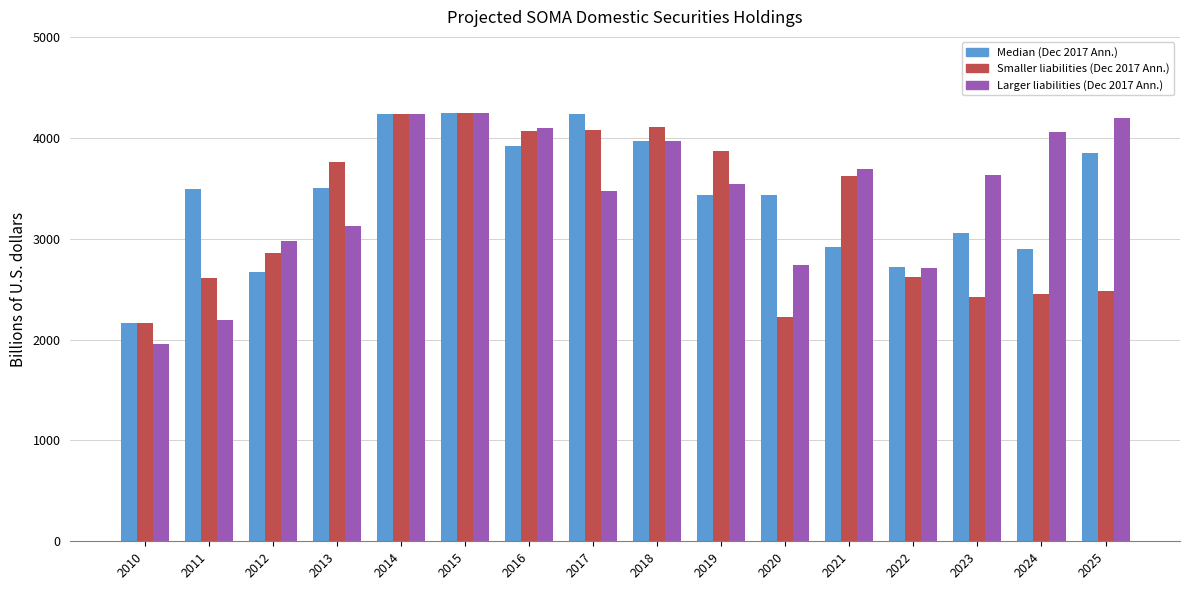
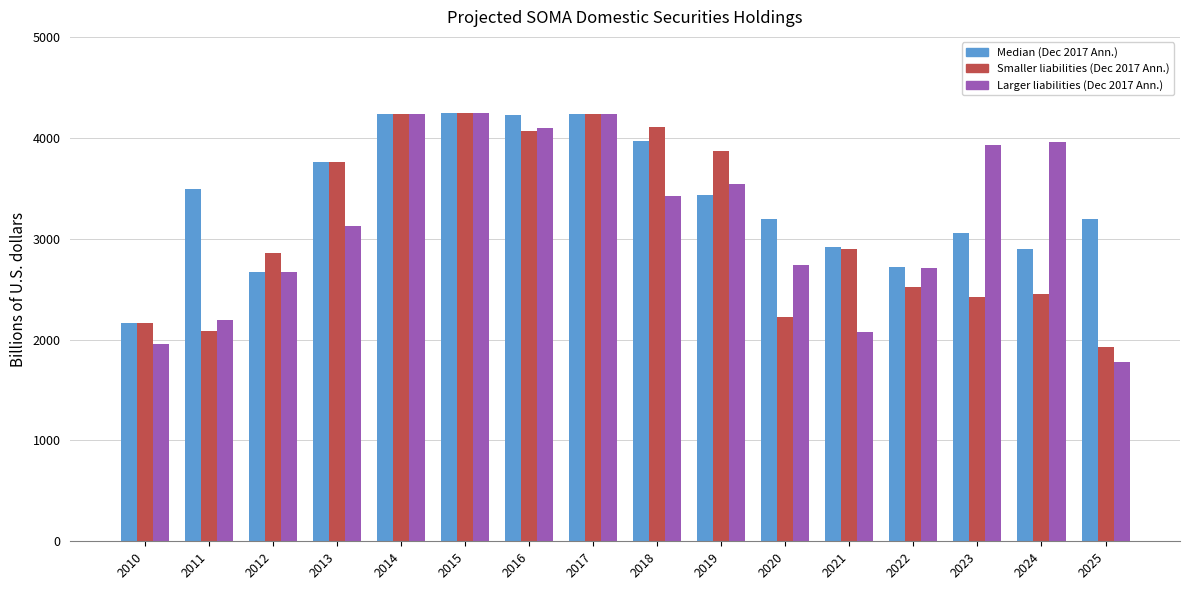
Smaller liabilities (Dec 2017 Ann.), 2011: 2610 -> 2080
Larger liabilities (Dec 2017 Ann.), 2012: 2970 -> 2670
Median (Dec 2017 Ann.), 2013: 3500 -> 3760
Median (Dec 2017 Ann.), 2016: 3920 -> 4220
Smaller liabilities (Dec 2017 Ann.), 2017: 4070 -> 4240
Larger liabilities (Dec 2017 Ann.), 2017: 3480 -> 4240
Larger liabilities (Dec 2017 Ann.), 2018: 3970 -> 3420
Median (Dec 2017 Ann.), 2020: 3430 -> 3200
Smaller liabilities (Dec 2017 Ann.), 2021: 3620 -> 2900
Larger liabilities (Dec 2017 Ann.), 2021: 3690 -> 2070
Smaller liabilities (Dec 2017 Ann.), 2022: 2620 -> 2520
Larger liabilities (Dec 2017 Ann.), 2023: 3630 -> 3930
Larger liabilities (Dec 2017 Ann.), 2024: 4060 -> 3960
Median (Dec 2017 Ann.), 2025: 3850 -> 3200
Smaller liabilities (Dec 2017 Ann.), 2025: 2480 -> 1930
Larger liabilities (Dec 2017 Ann.), 2025: 4200 -> 1780
